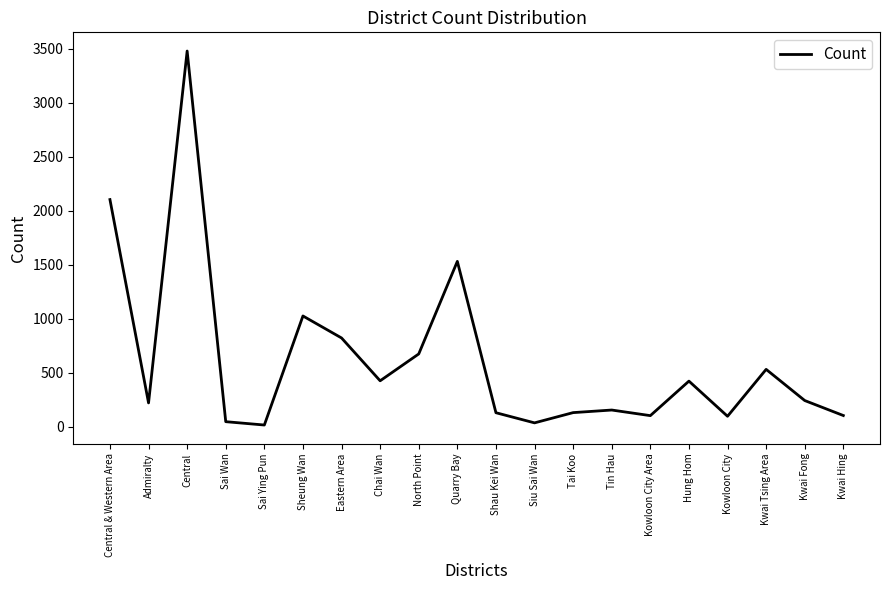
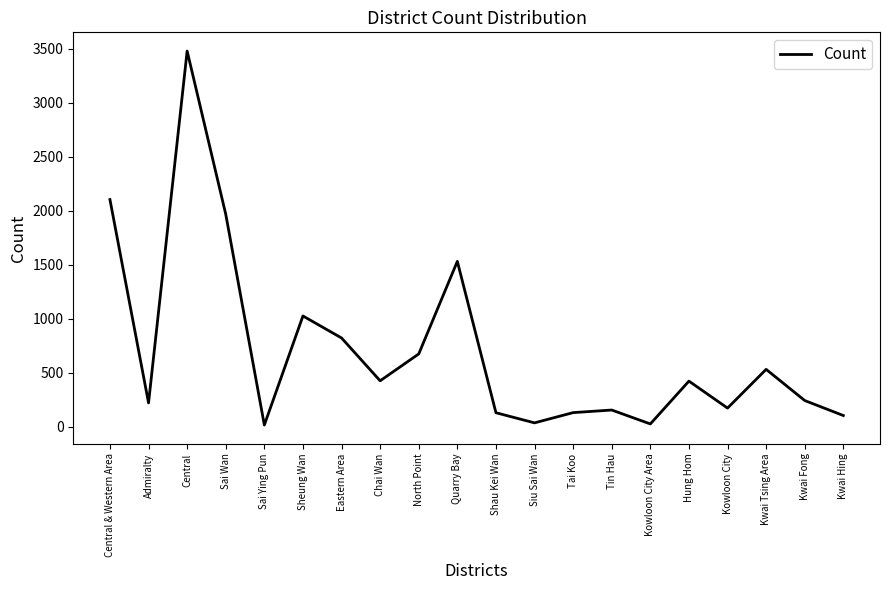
Sai Wan: 50 -> 1970
Kowloon City Area: 100 -> 20
Kowloon City: 100 -> 170
